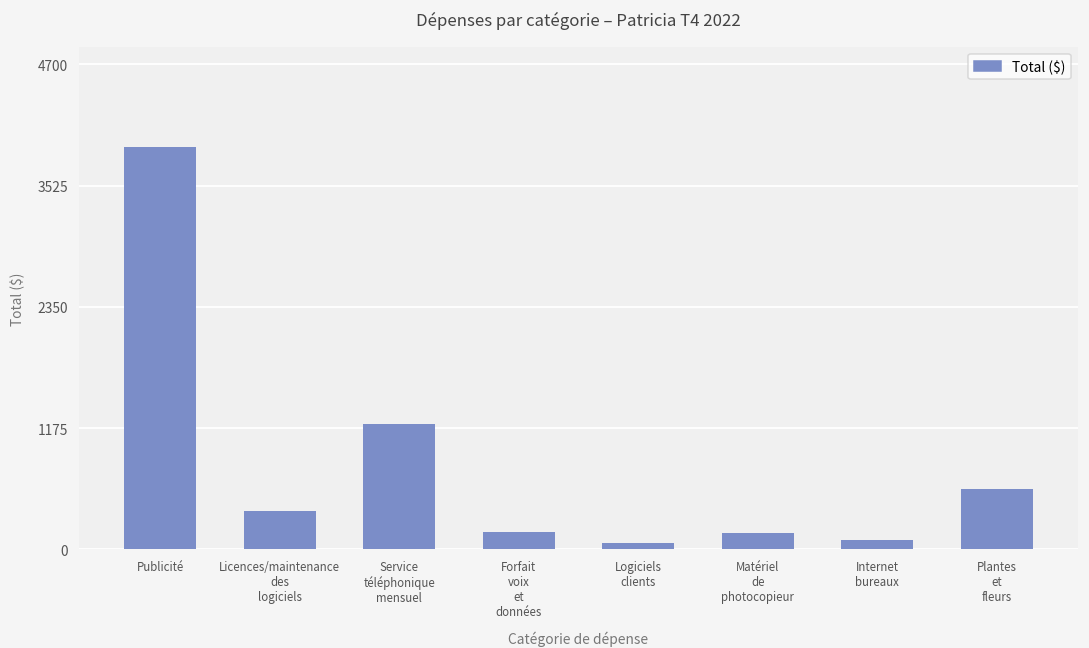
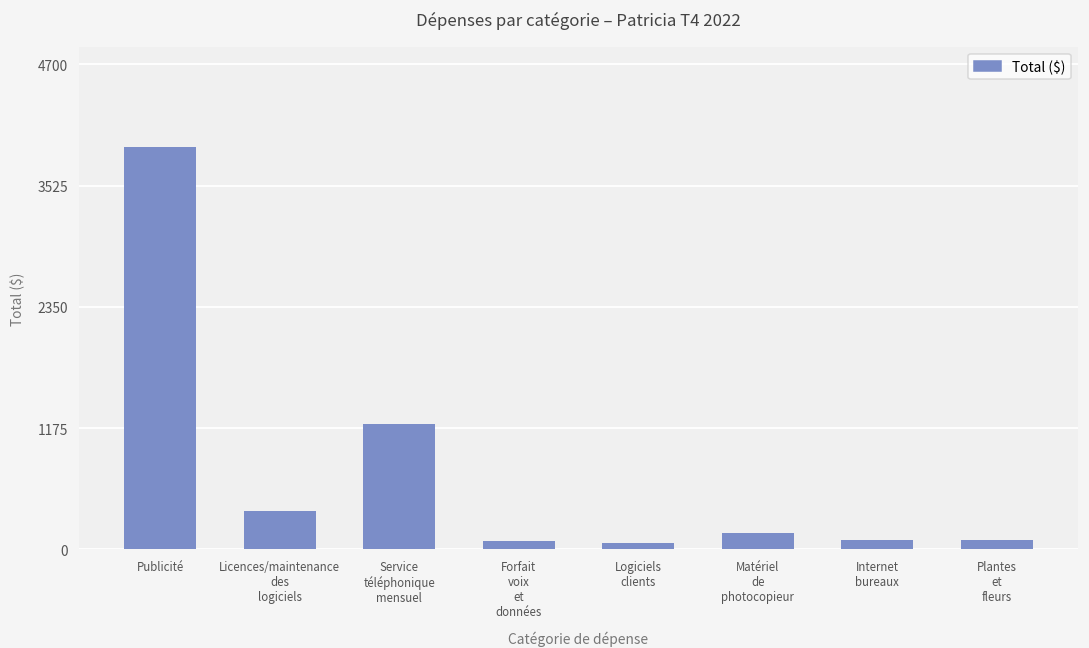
Forfait voix et données: 200 -> 100
Plantes et fleurs: 600 -> 100
